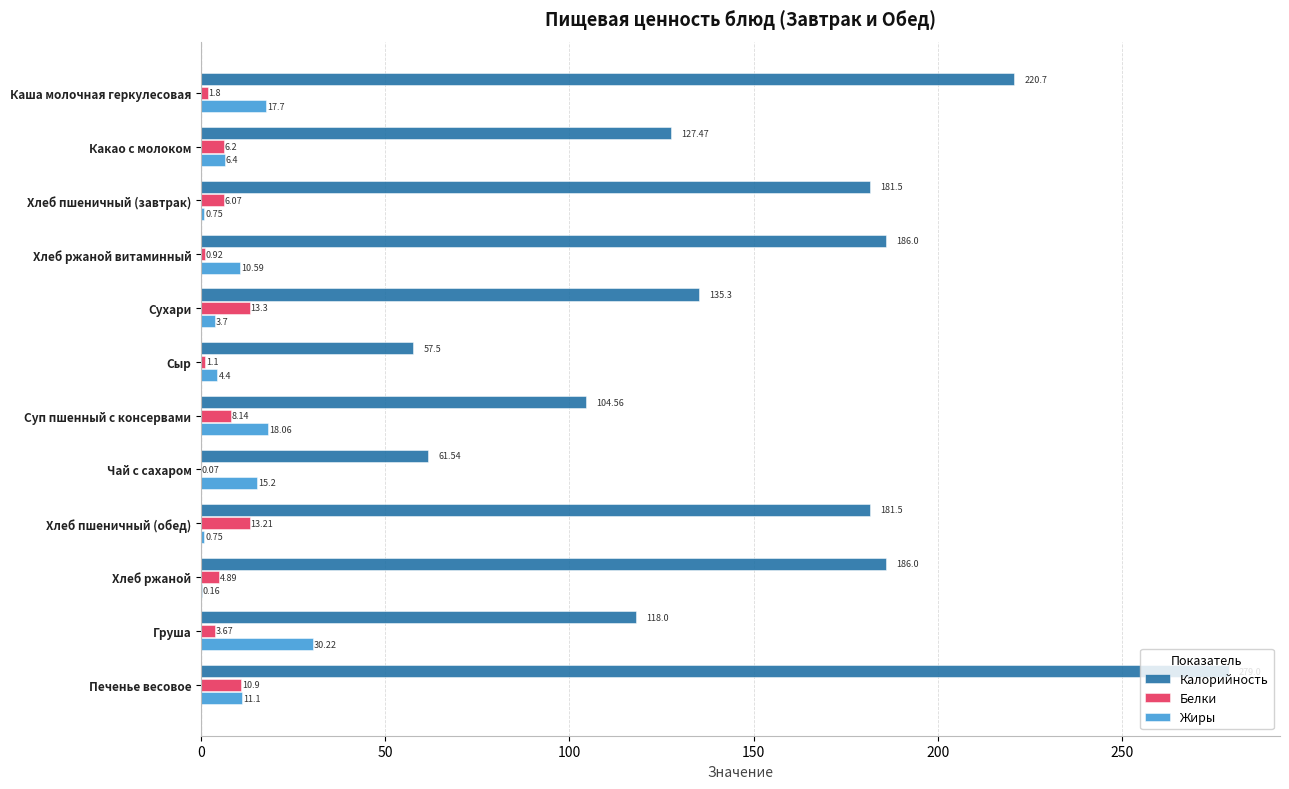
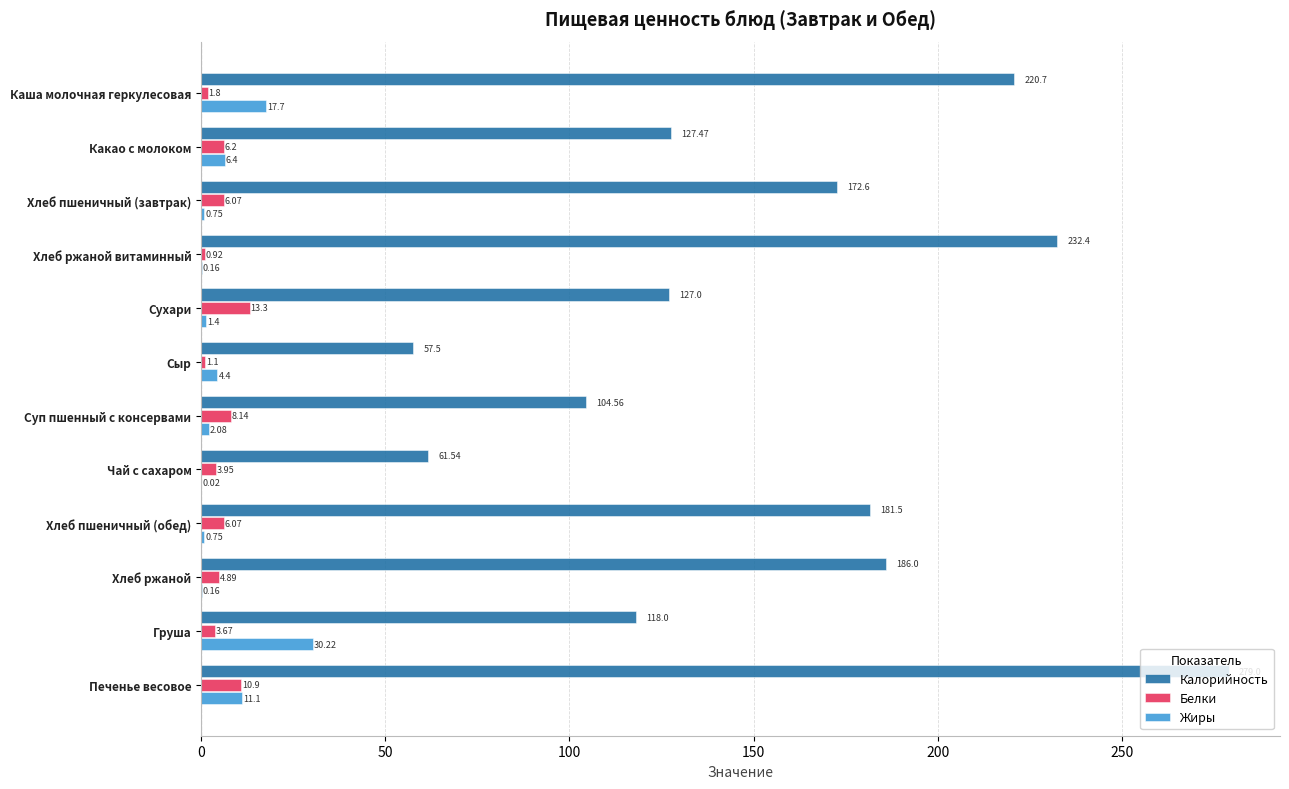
Калорийность, Хлеб пшеничный (завтрак): 181.5 -> 172.6
Калорийность, Хлеб ржаной витаминный: 186.0 -> 232.4
Жиры, Хлеб ржаной витаминный: 10.59 -> 0.16
Калорийность, Сухари: 135.3 -> 127.0
Жиры, Сухари: 3.7 -> 1.4
Жиры, Суп пшенный с консервами: 18.06 -> 2.08
Белки, Чай с сахаром: 0.07 -> 3.95
Жиры, Чай с сахаром: 15.2 -> 0.02
Белки, Хлеб пшеничный (обед): 13.21 -> 6.07
